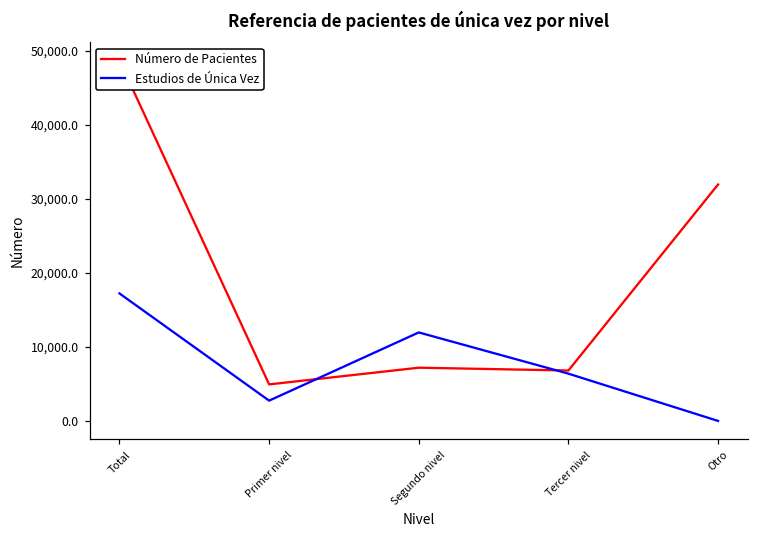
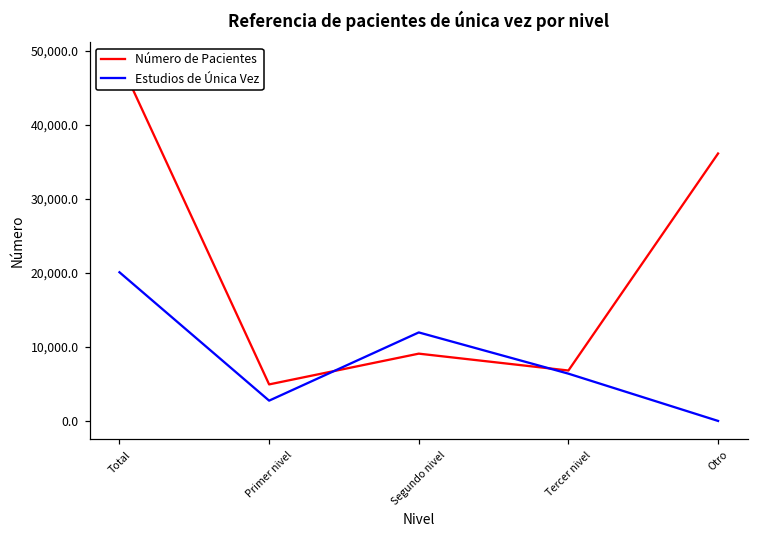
Estudios de Única Vez, Total: 17,000 -> 20,000
Número de Pacientes, Segundo nivel: 7,000 -> 9,000
Número de Pacientes, Otro: 32,000 -> 36,000
